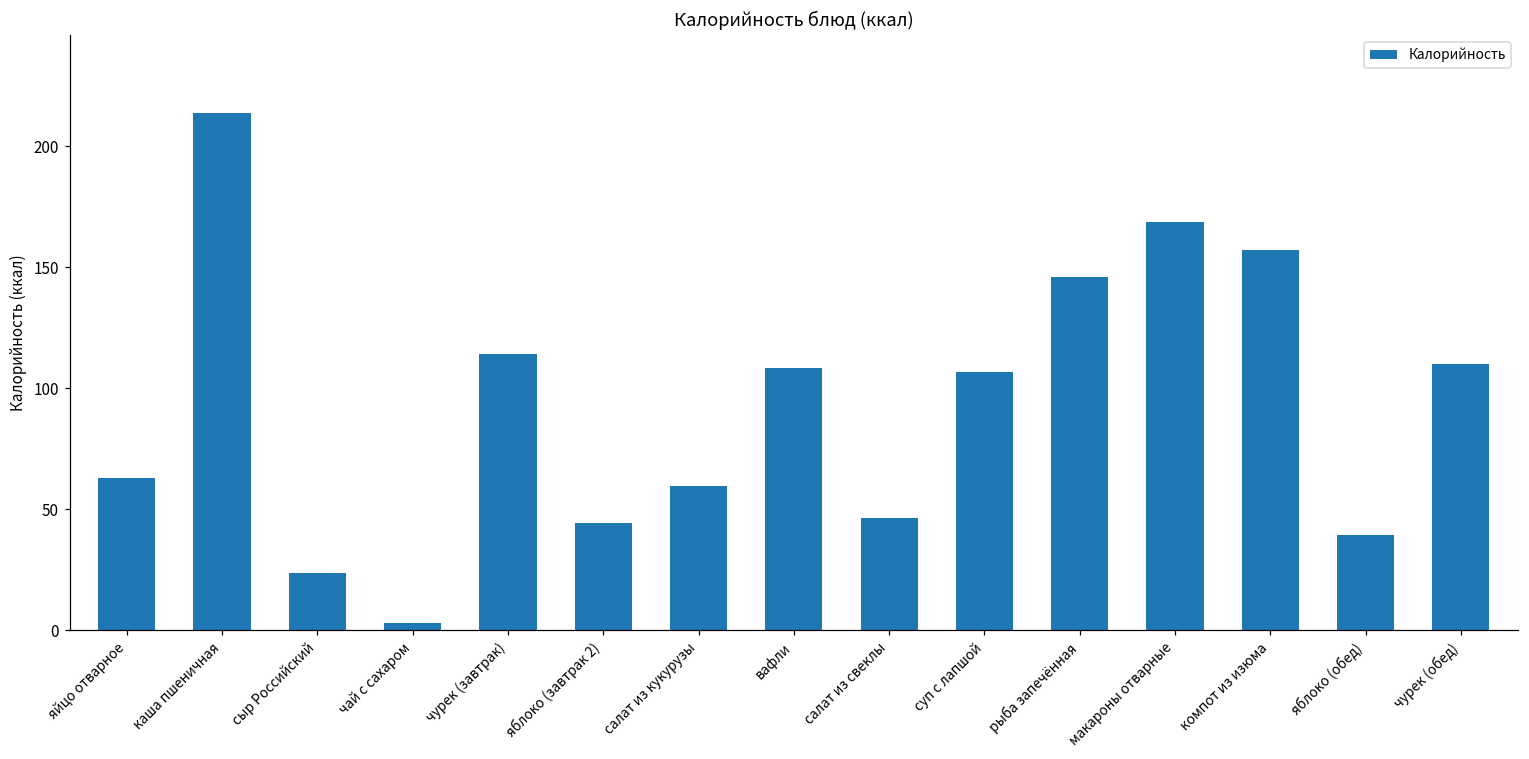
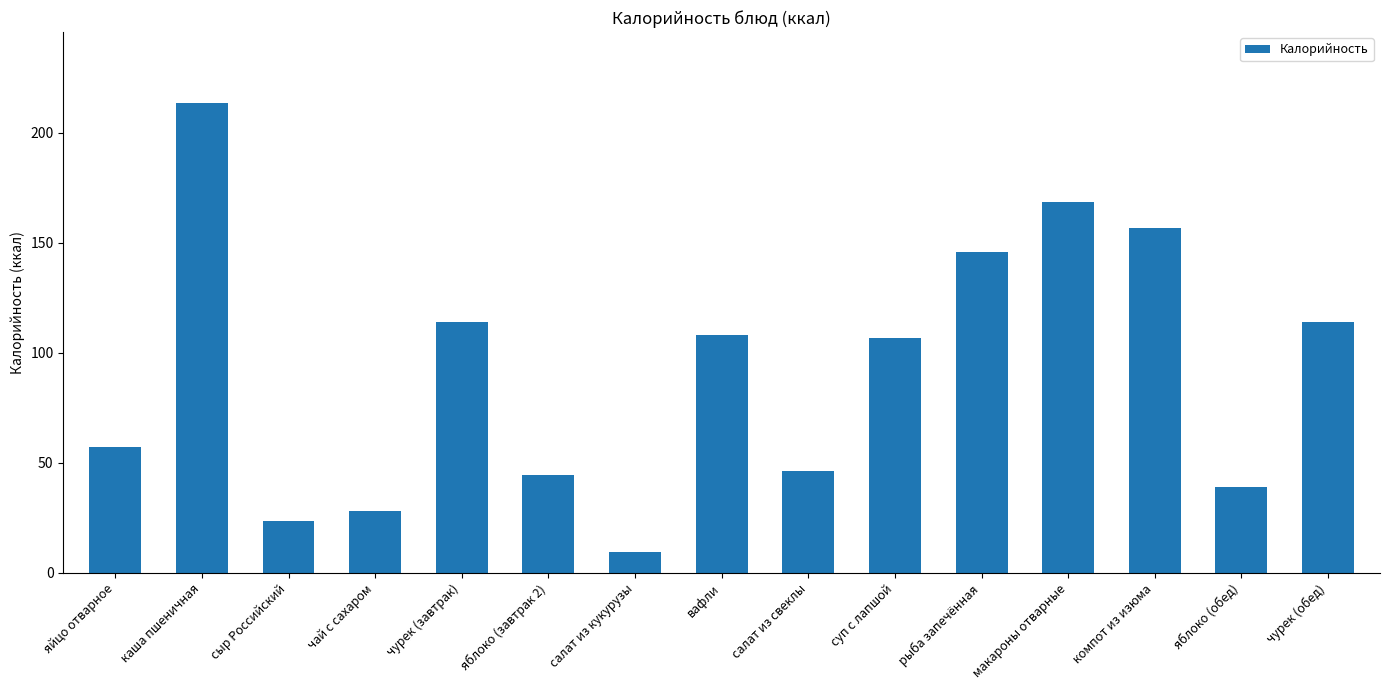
яйцо отварное: 63 -> 57
чай с сахаром: 3 -> 28
салат из кукурузы: 60 -> 9
чурек (обед): 110 -> 114
